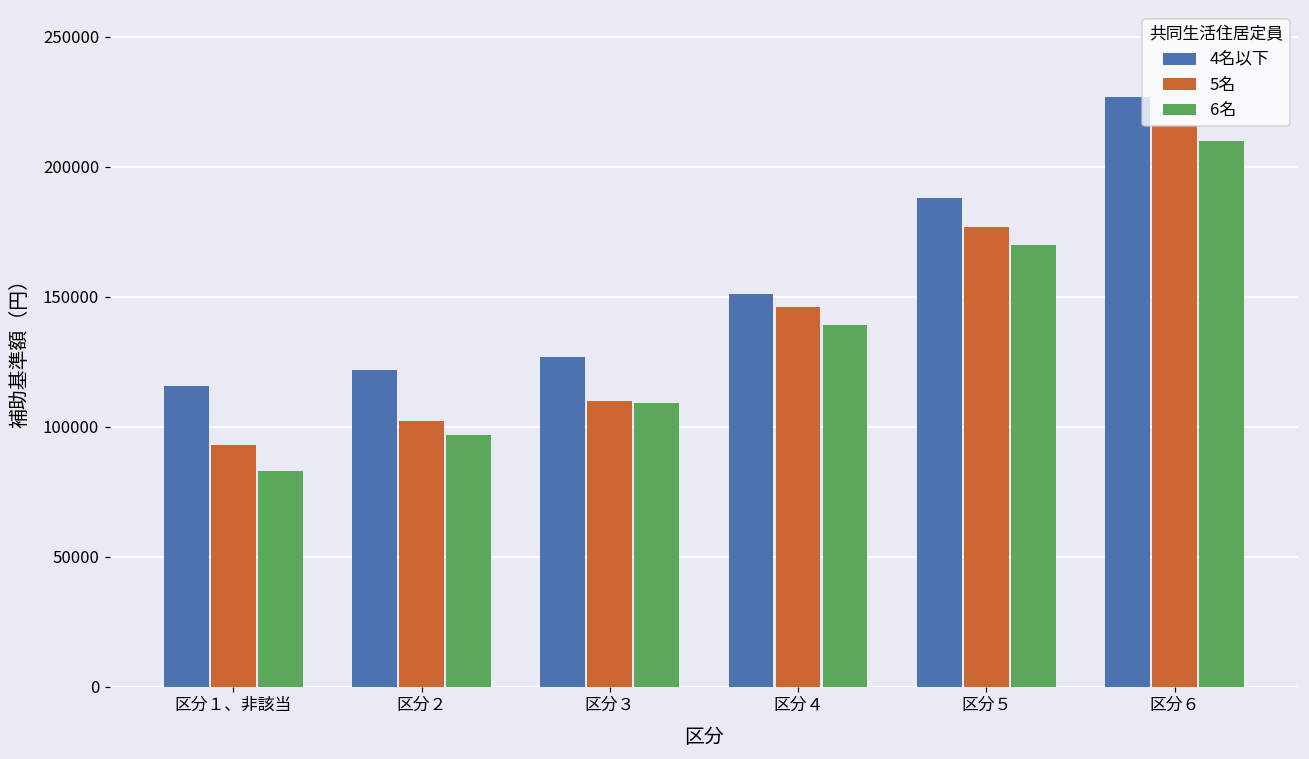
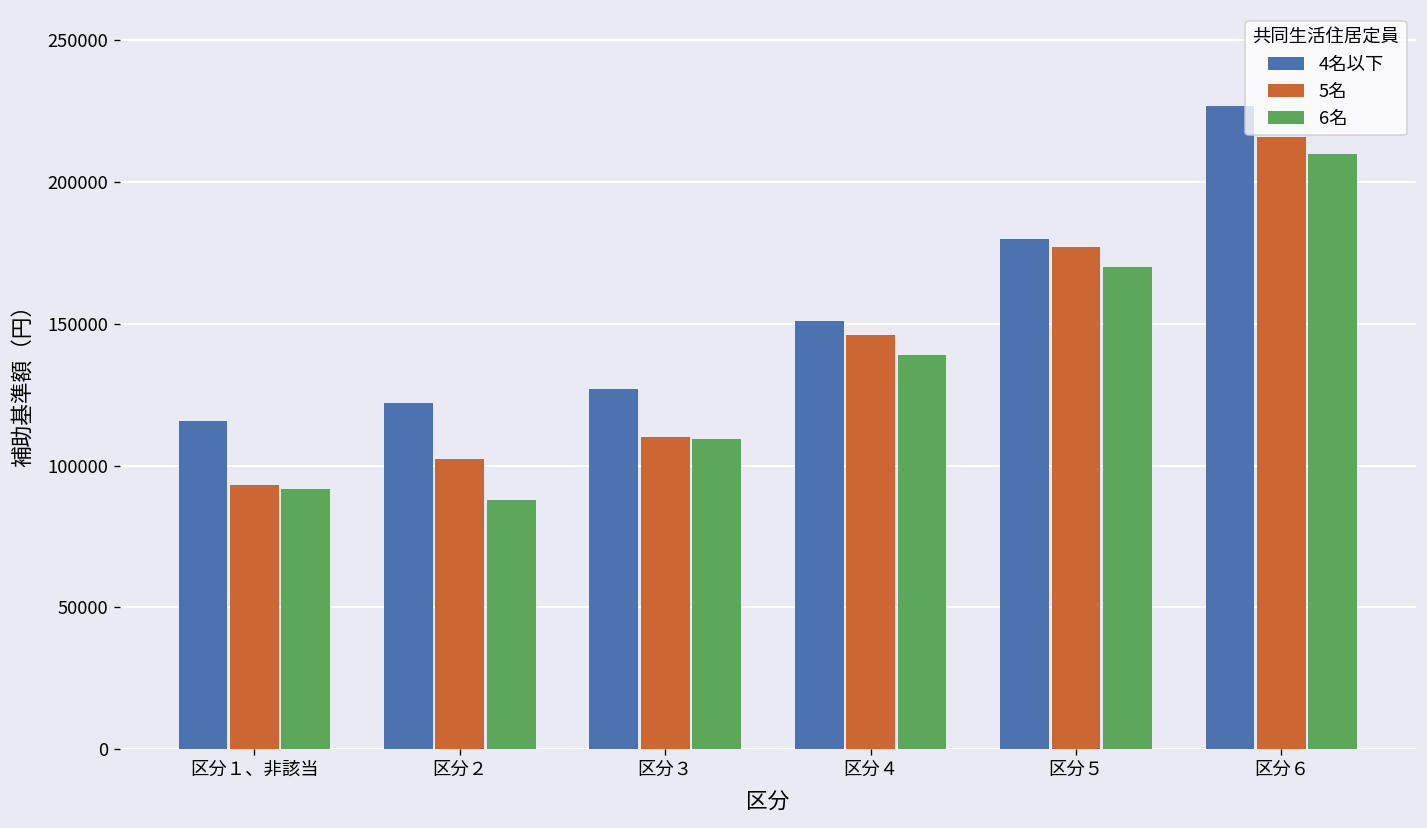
6名, 区分１、非該当: 83000 -> 92000
6名, 区分２: 97000 -> 88000
4名以下, 区分５: 188000 -> 180000
